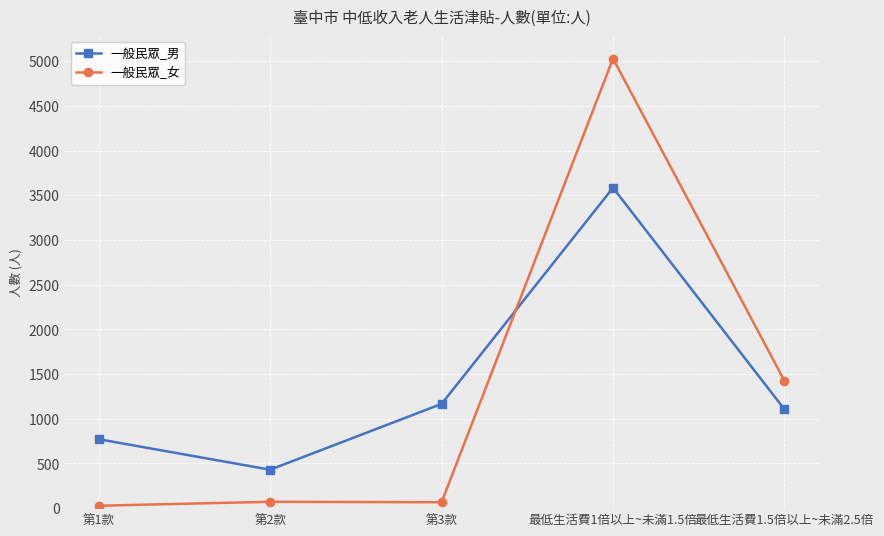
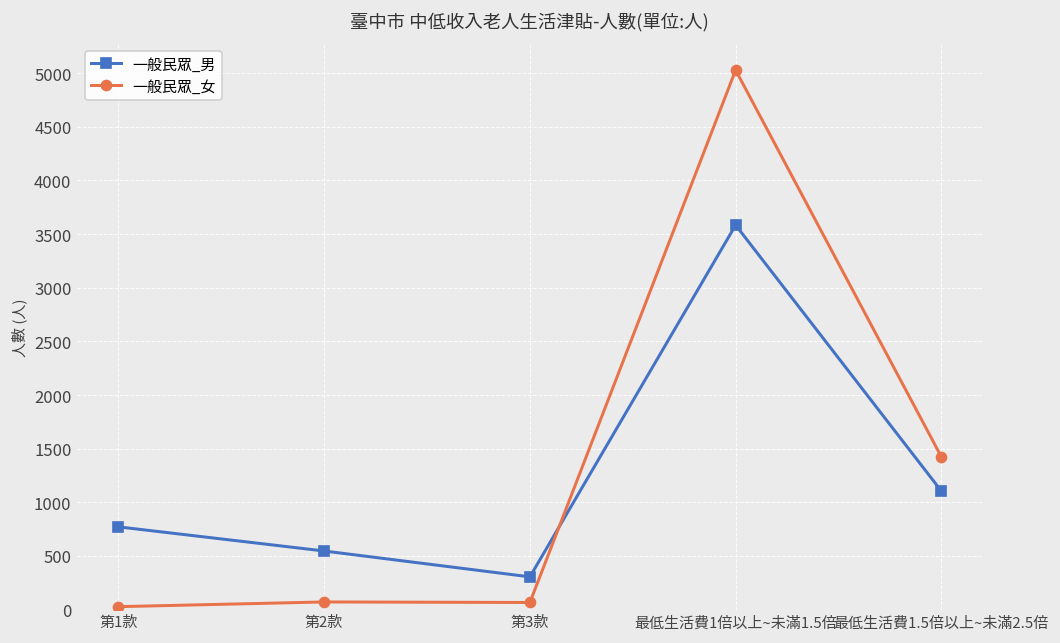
一般民眾_男, 第2款: 400 -> 500
一般民眾_男, 第3款: 1200 -> 300
